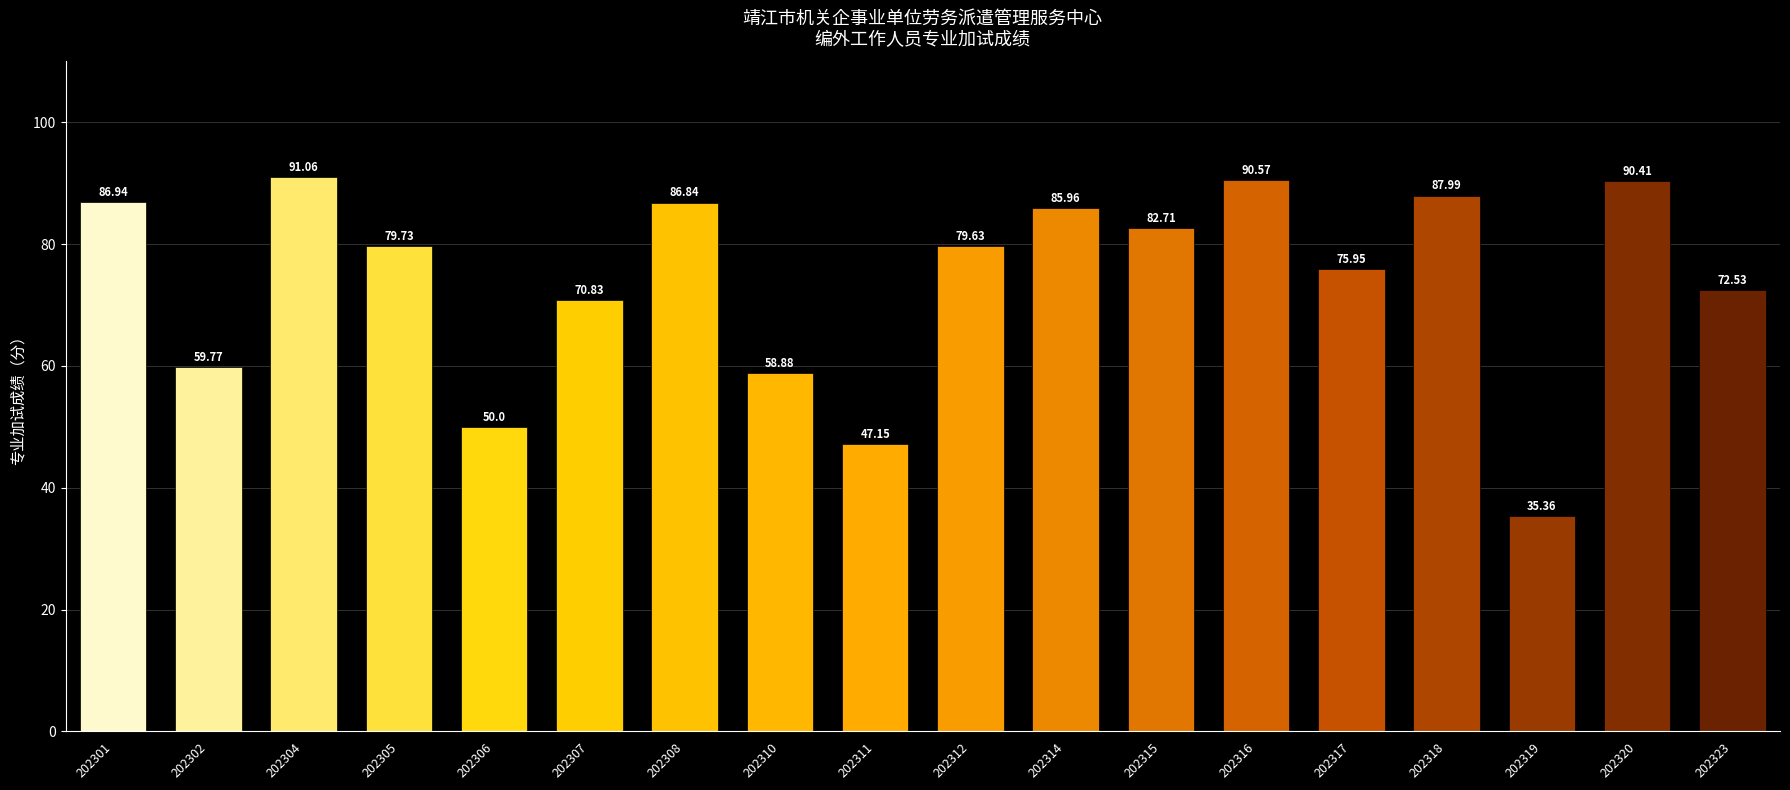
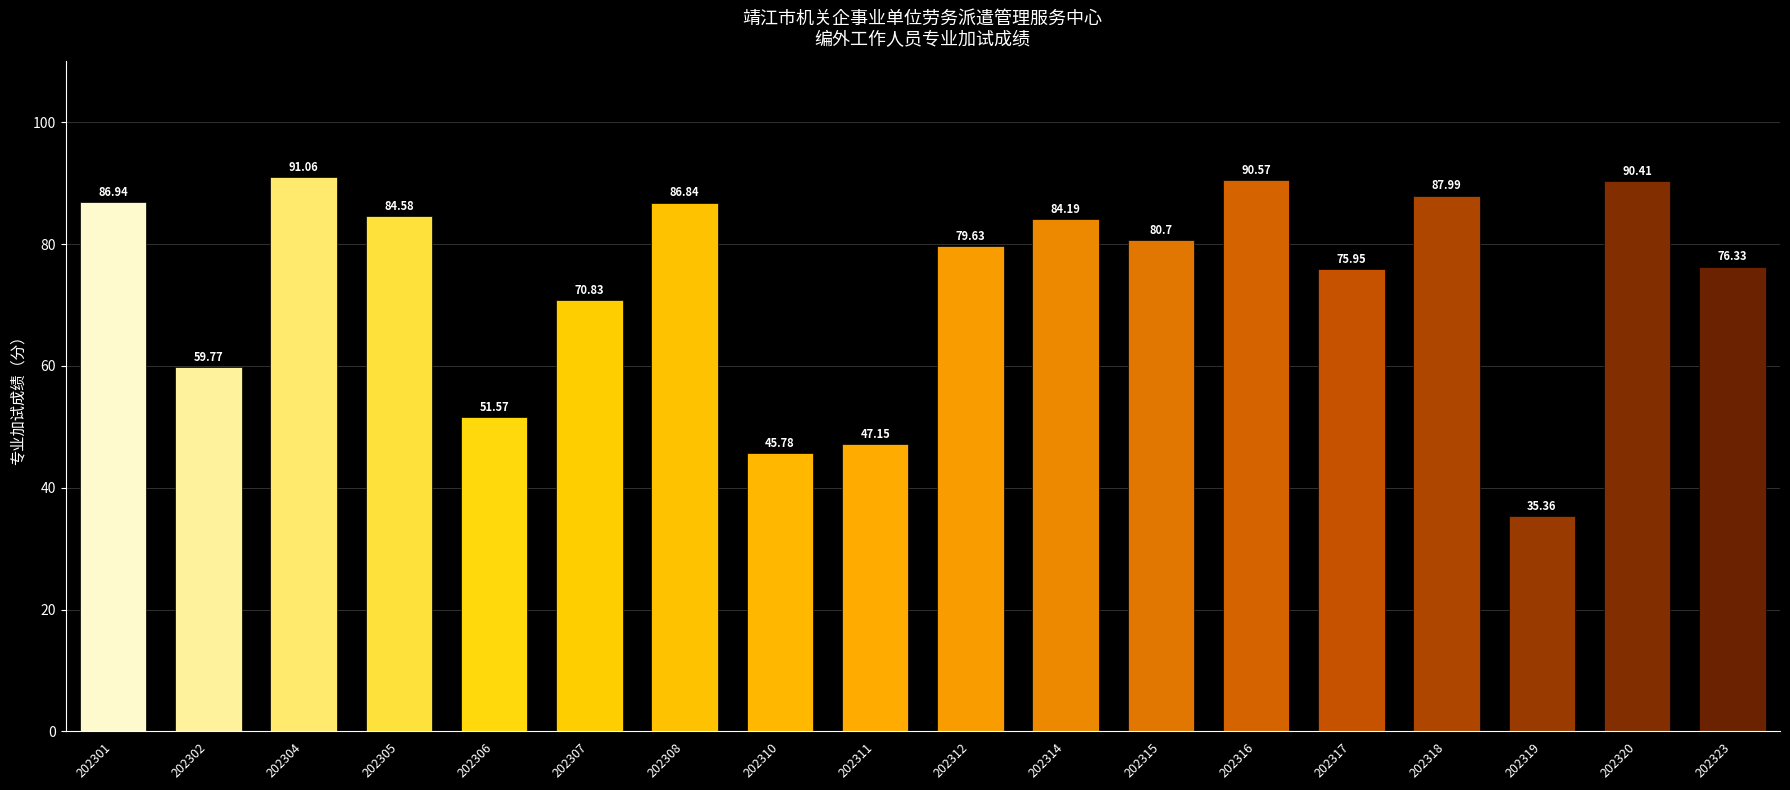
202305: 79.73 -> 84.58
202306: 50.0 -> 51.57
202310: 58.88 -> 45.78
202314: 85.96 -> 84.19
202315: 82.71 -> 80.7
202323: 72.53 -> 76.33
